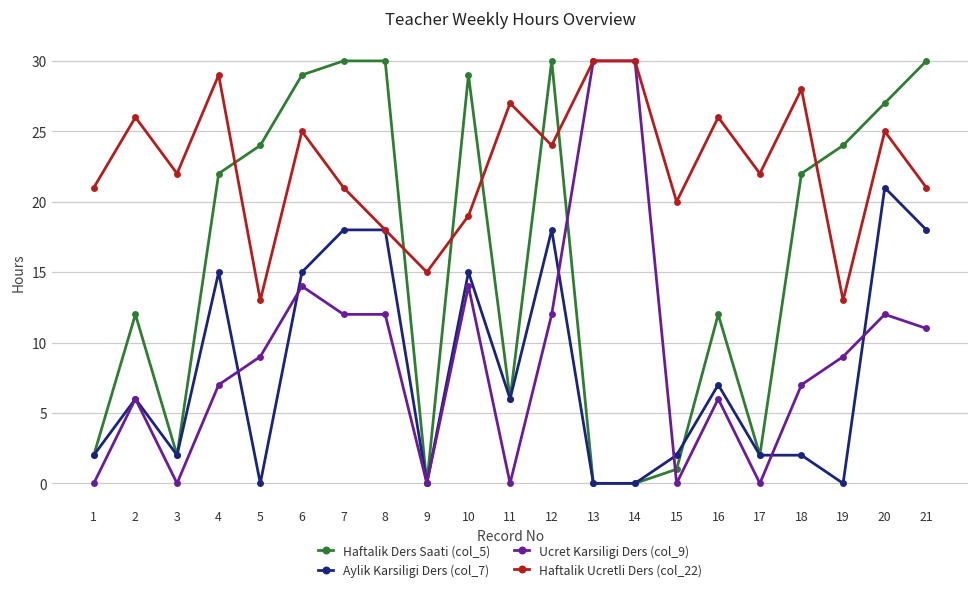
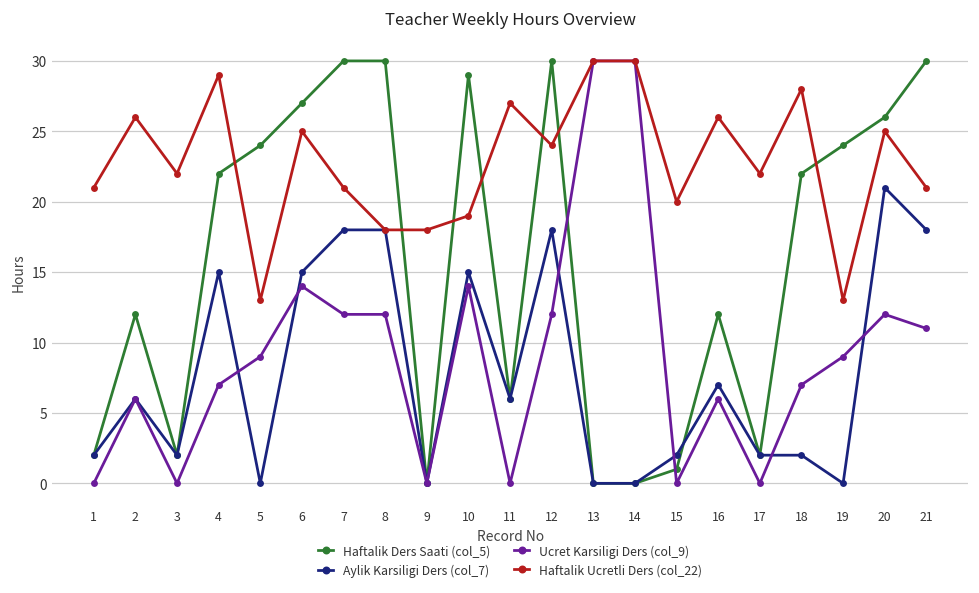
Haftalik Ders Saati (col_5), 6: 29 -> 27
Haftalik Ucretli Ders (col_22), 9: 15 -> 18
Haftalik Ders Saati (col_5), 20: 27 -> 26
